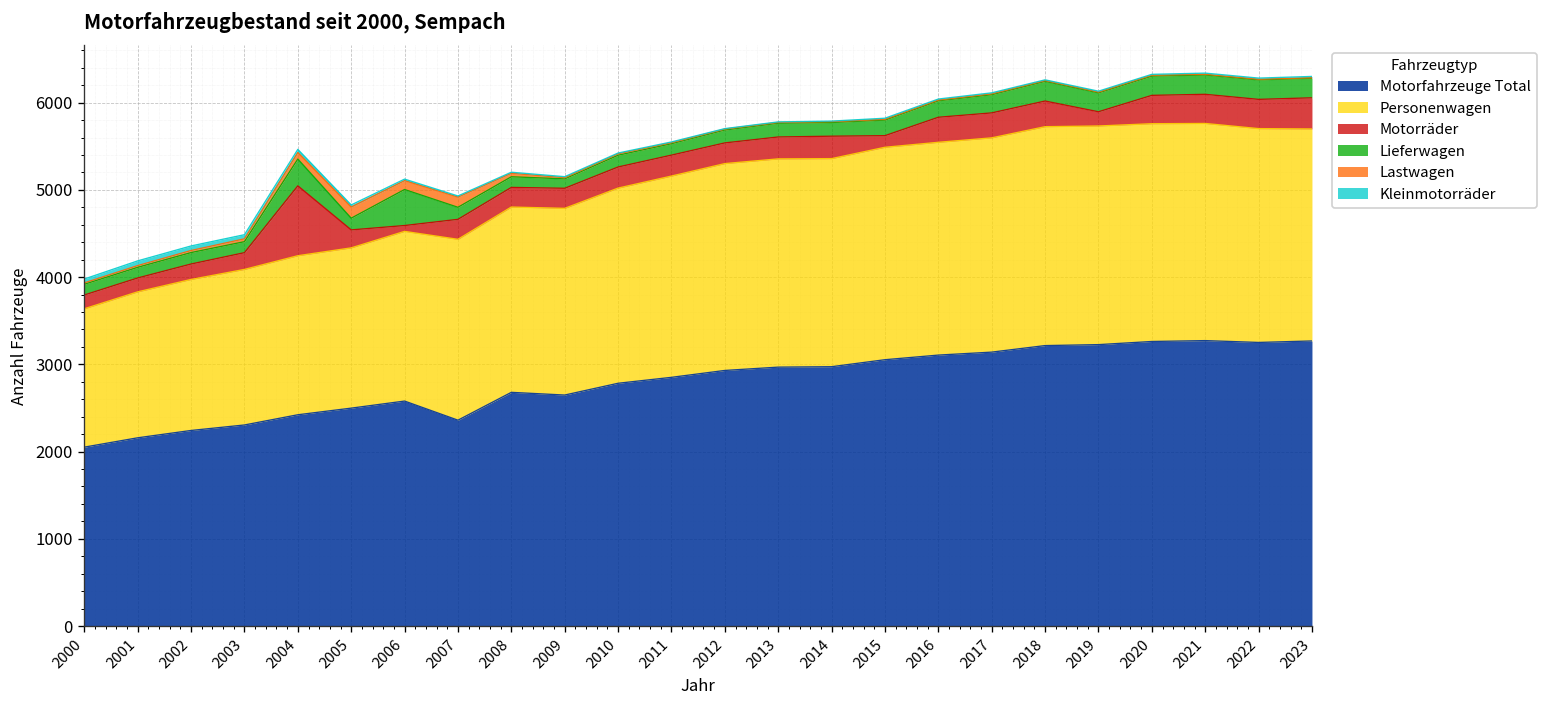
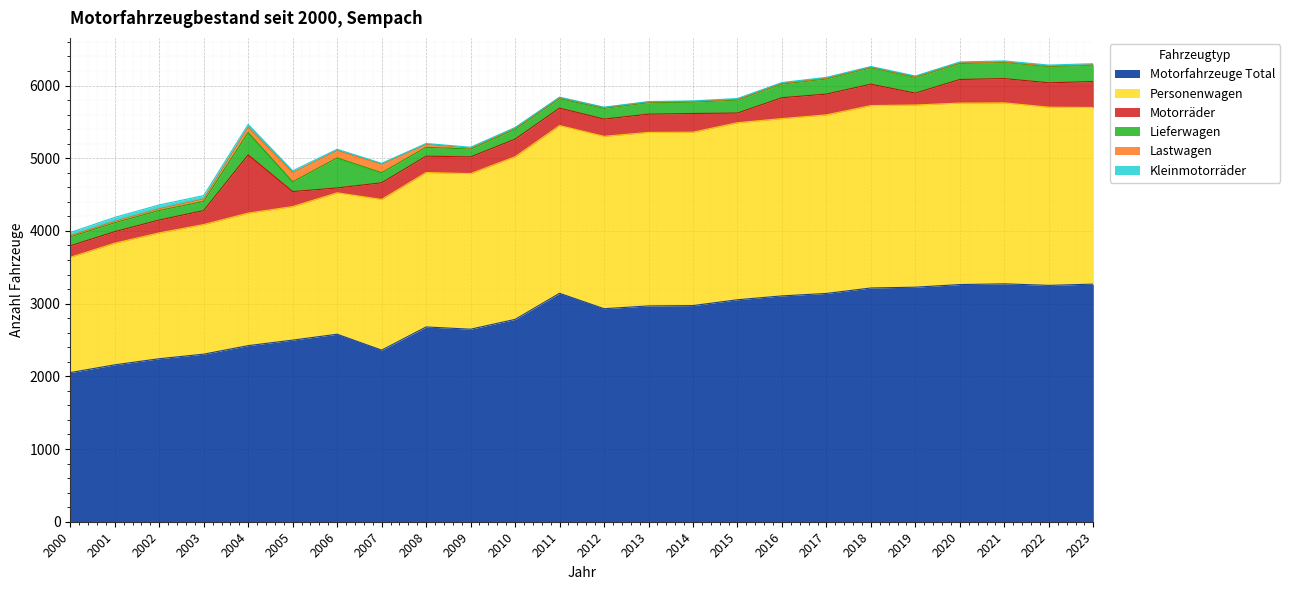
Motorfahrzeuge Total, 2011: 2900 -> 3100
